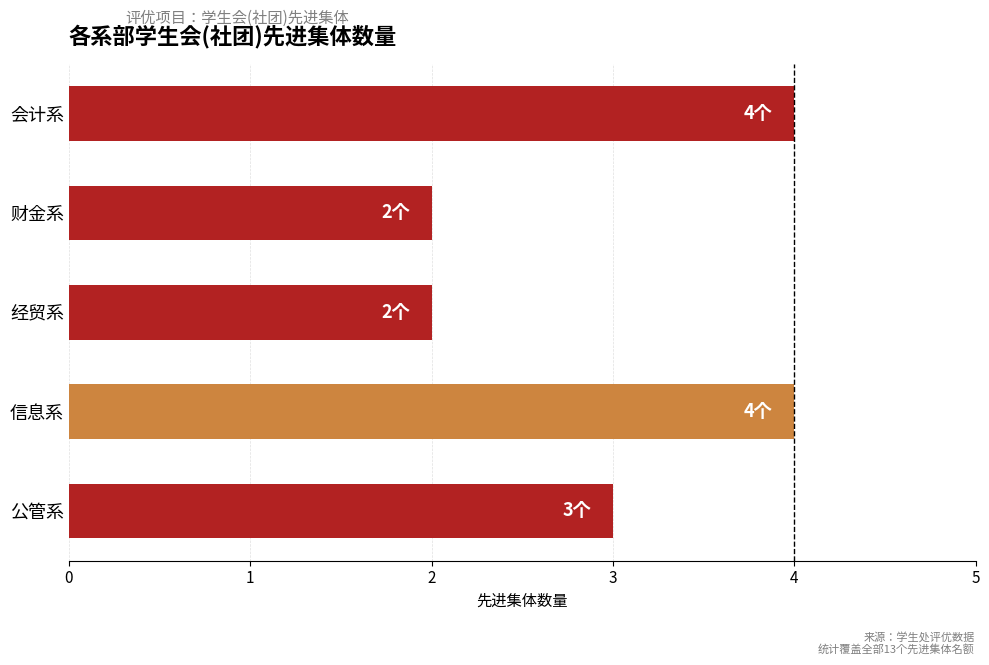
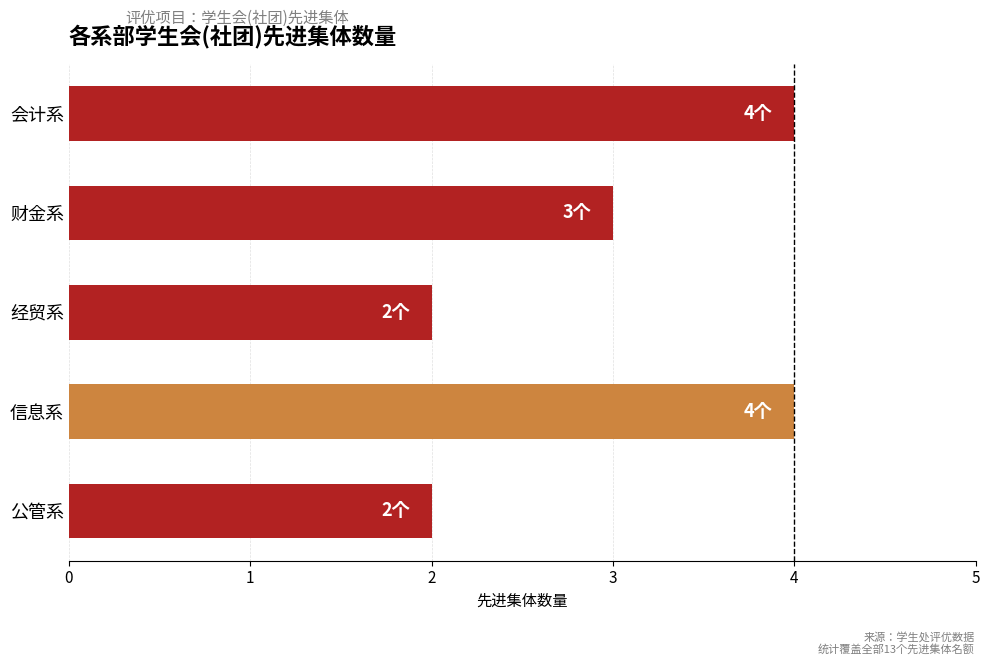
财金系: 2个 -> 3个
公管系: 3个 -> 2个
